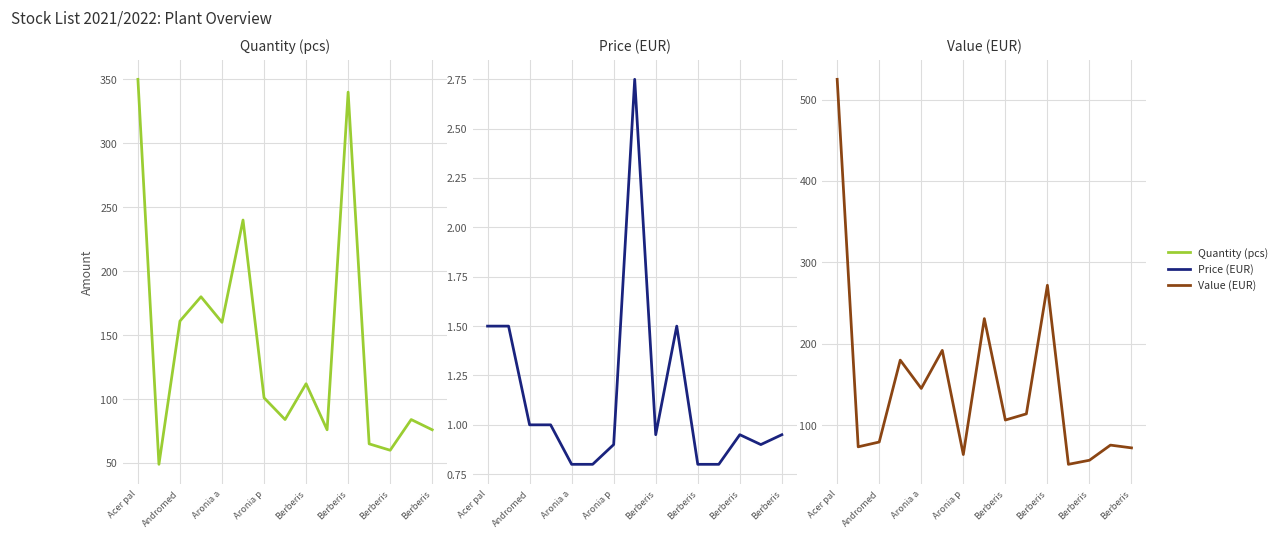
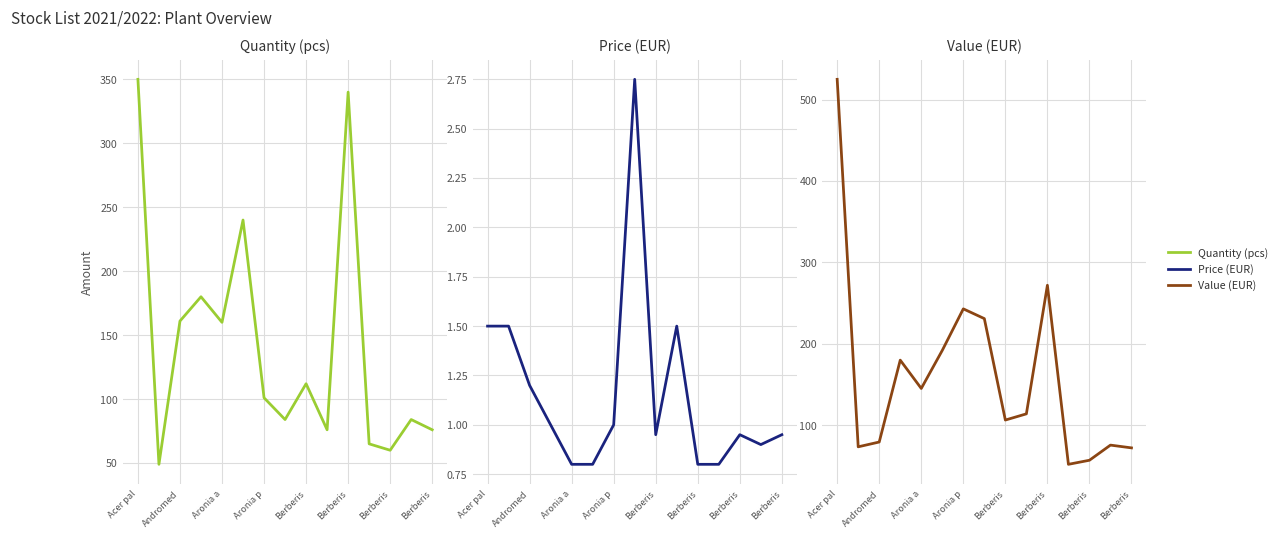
Price (EUR), Andromed: 1.0 -> 1.2
Price (EUR), Aronia p: 0.9 -> 1.0
Value (EUR), Aronia p: 60 -> 240
